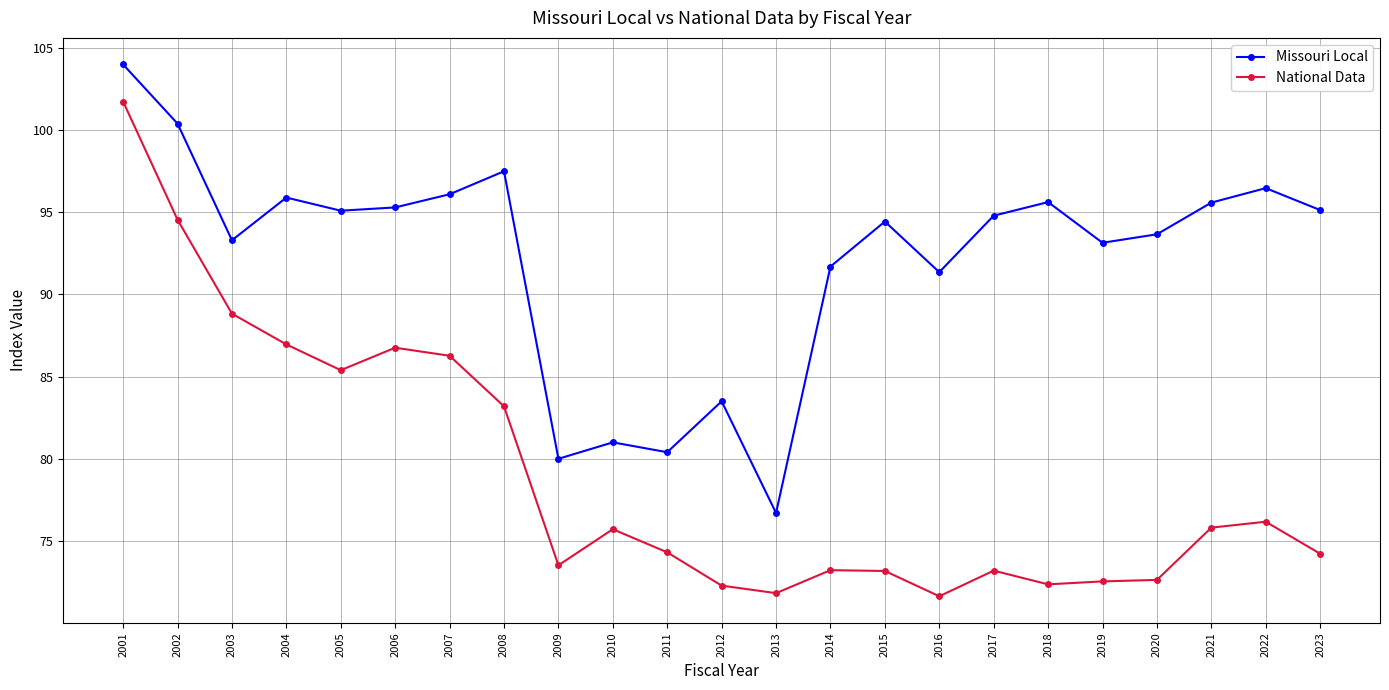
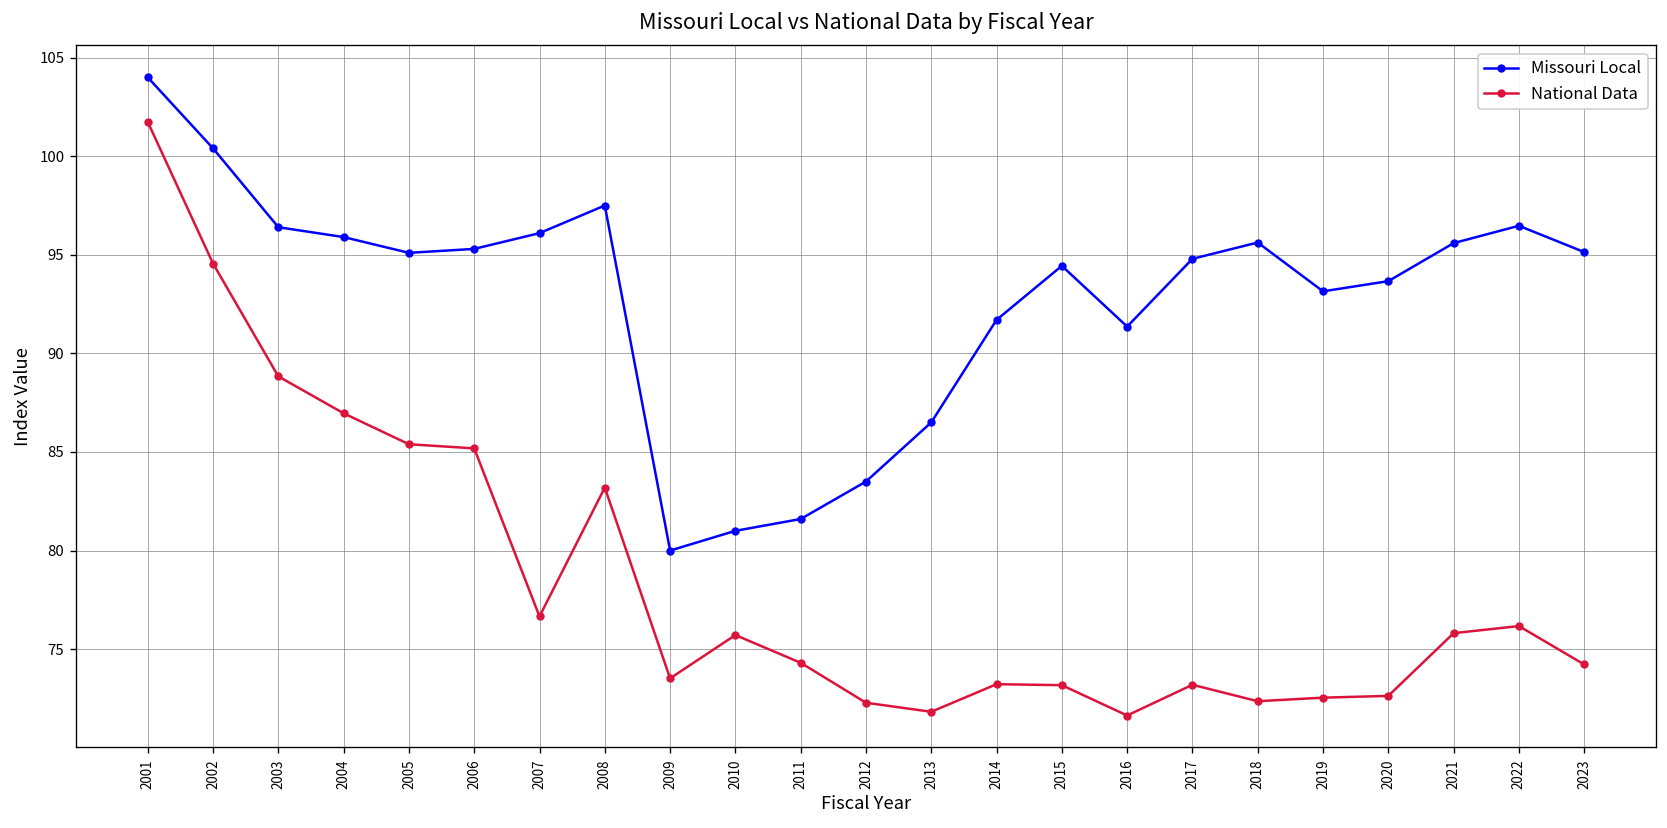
Missouri Local, 2003: 93.3 -> 96.4
National Data, 2006: 86.8 -> 85.2
National Data, 2007: 86.3 -> 76.7
Missouri Local, 2011: 80.4 -> 81.6
Missouri Local, 2013: 76.7 -> 86.5
